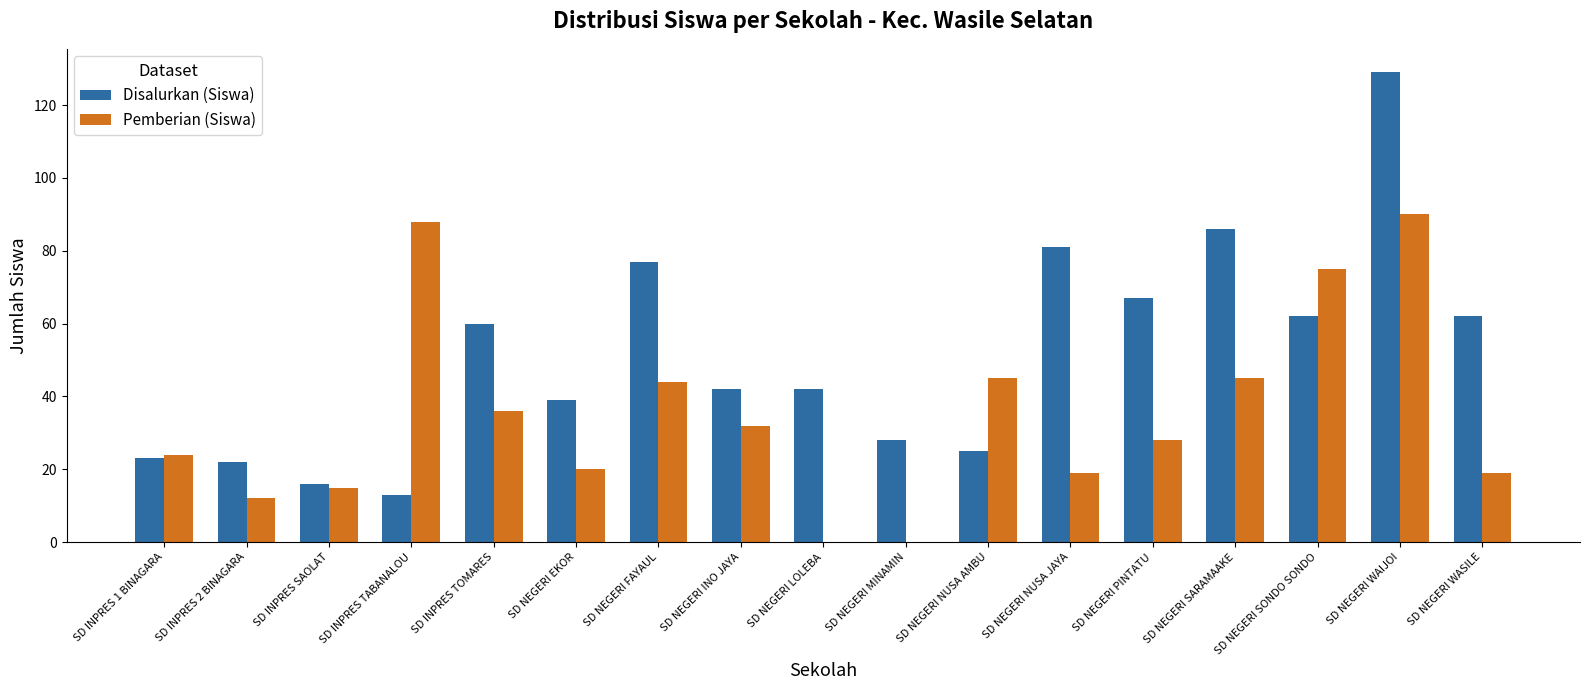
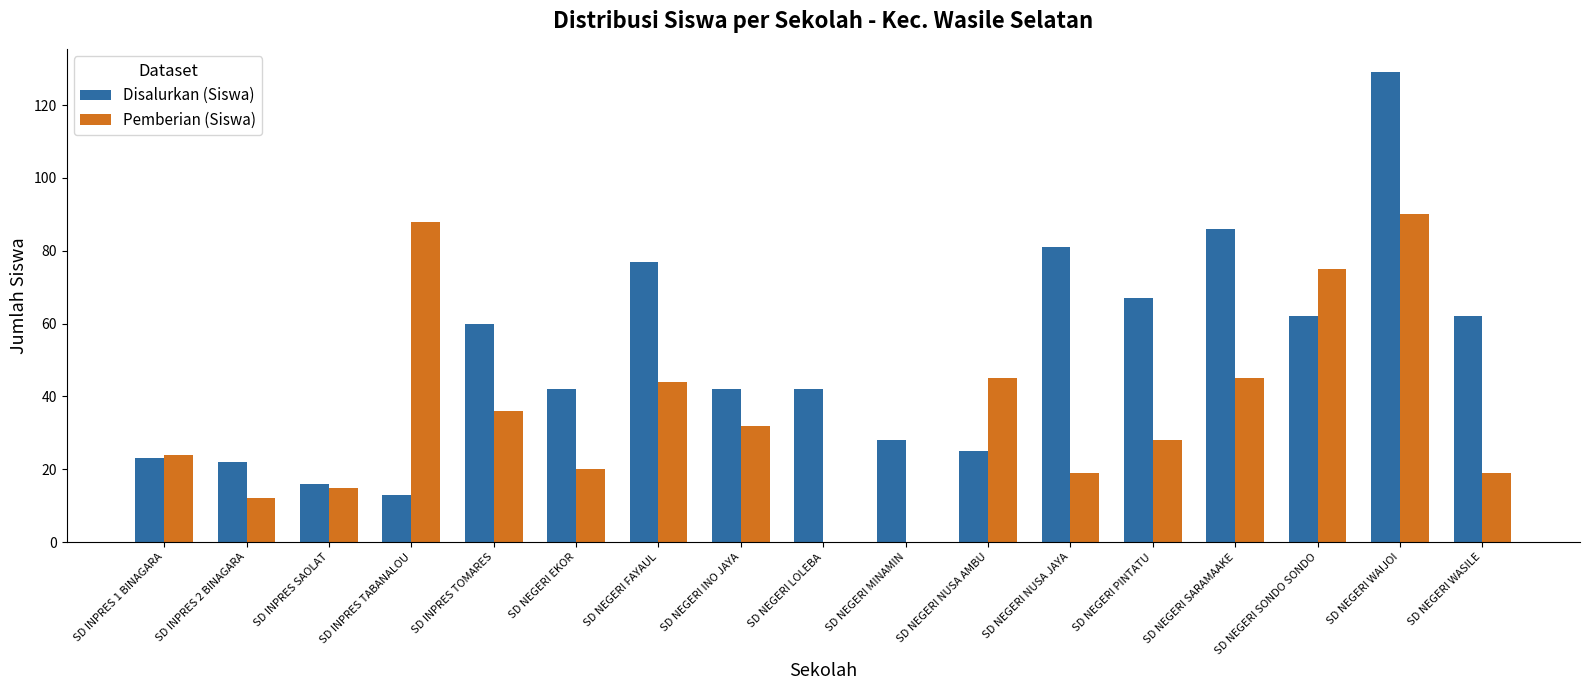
Disalurkan (Siswa), SD NEGERI EKOR: 39 -> 42
